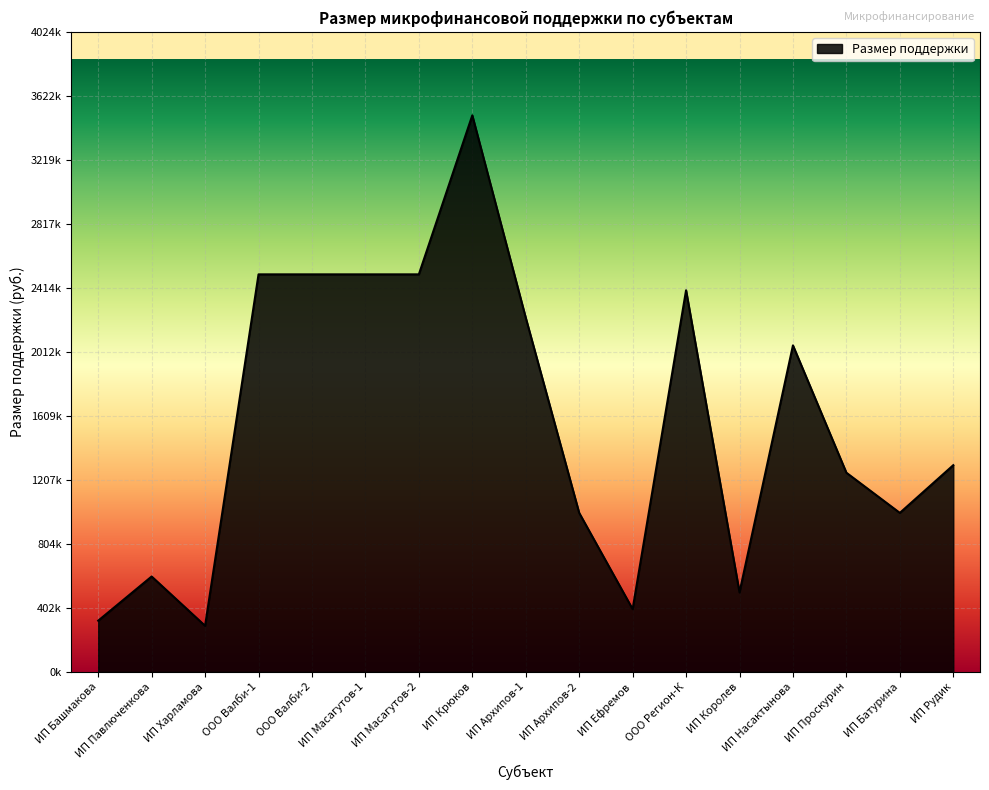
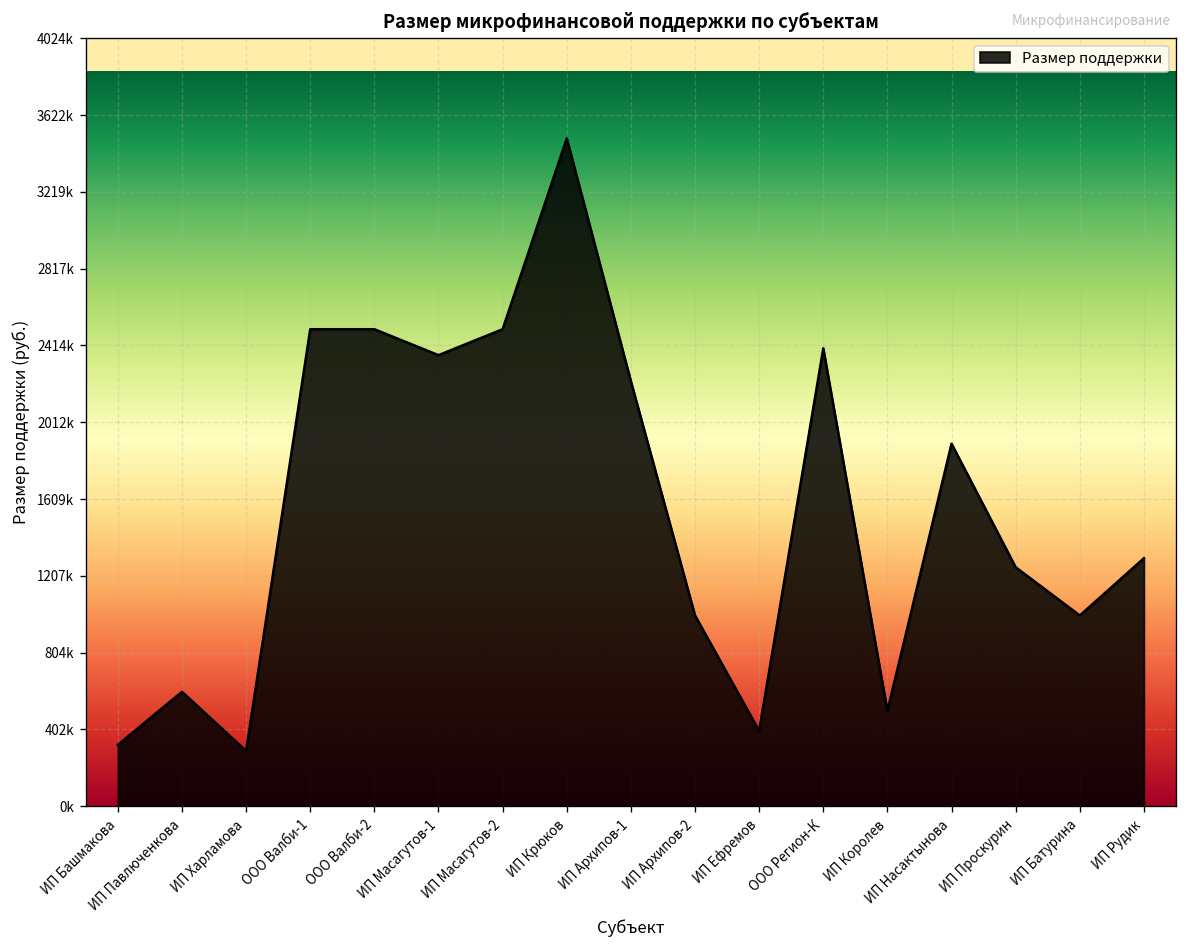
ИП Масагутов-1: 2500000 -> 2360000
ИП Насактынова: 2050000 -> 1900000
